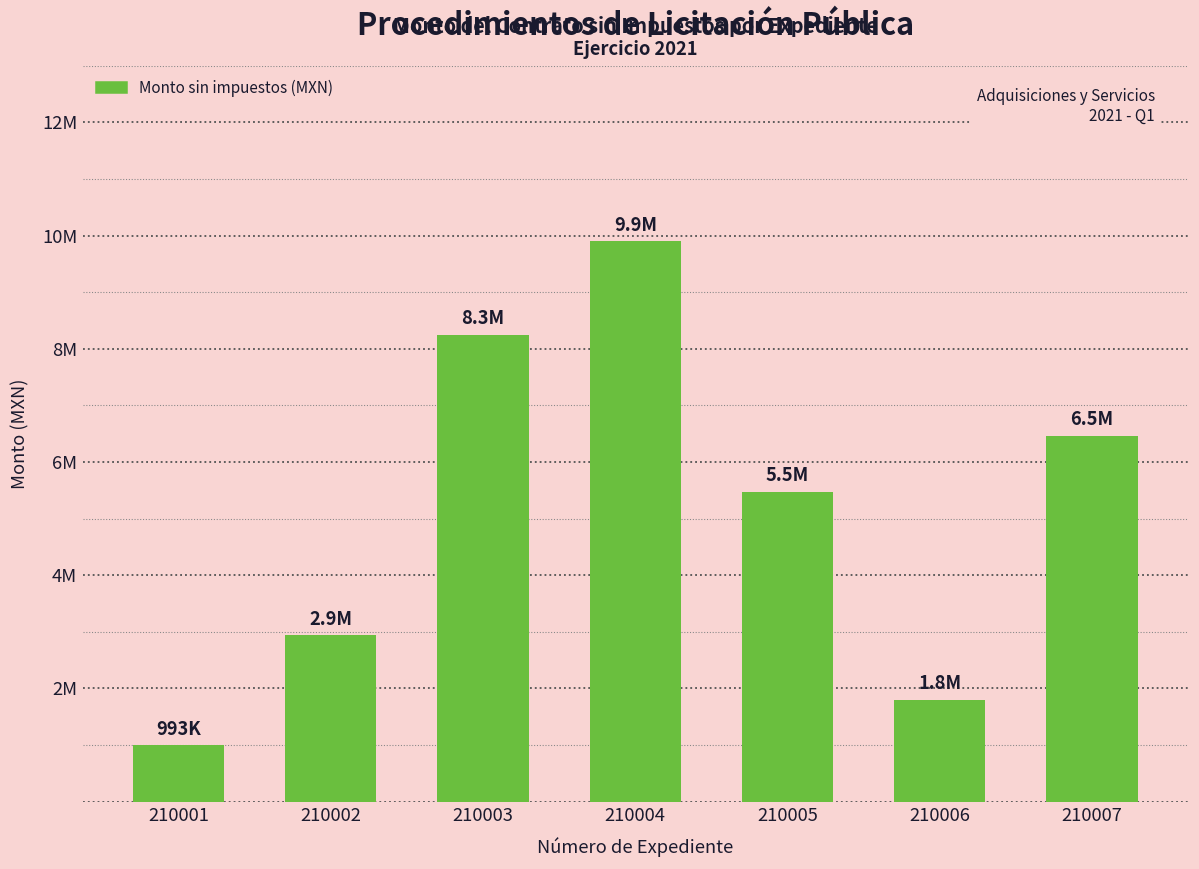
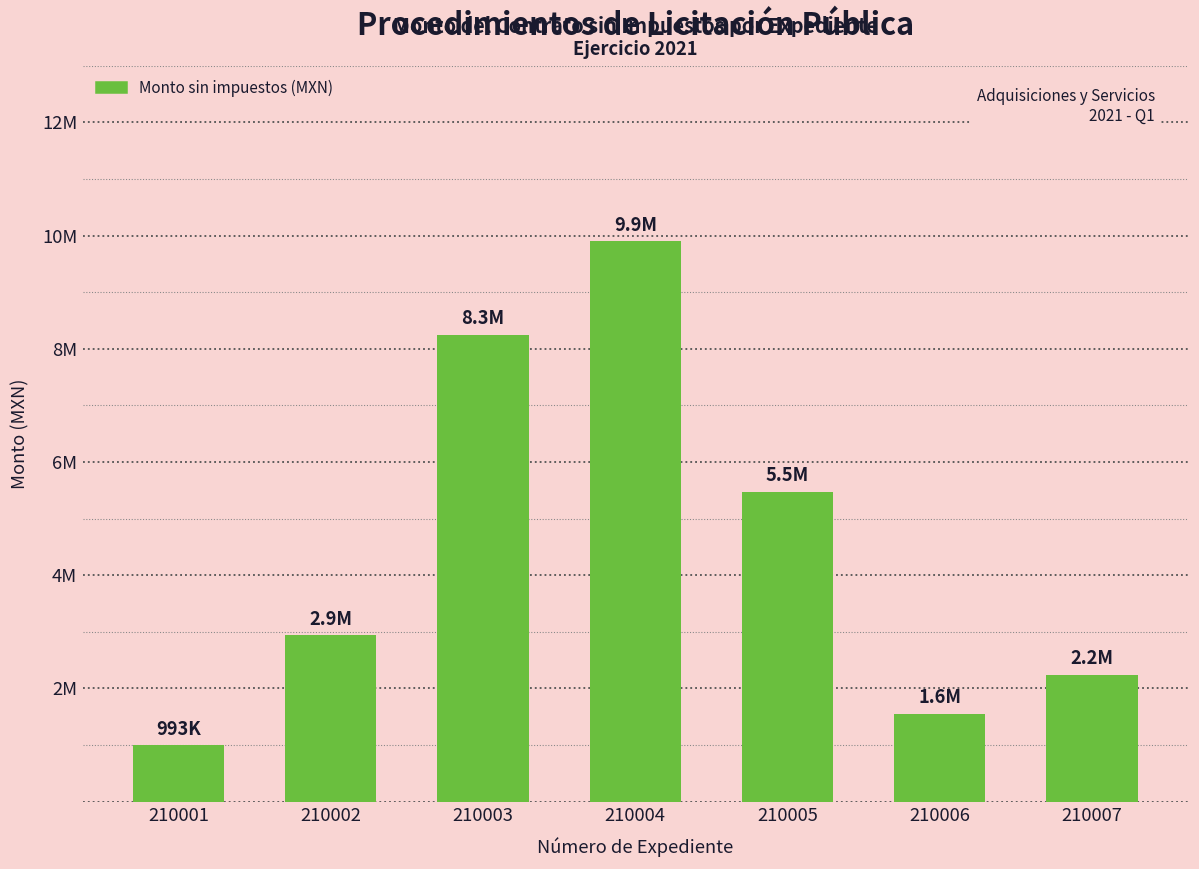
210006: 1.8M -> 1.6M
210007: 6.5M -> 2.2M
